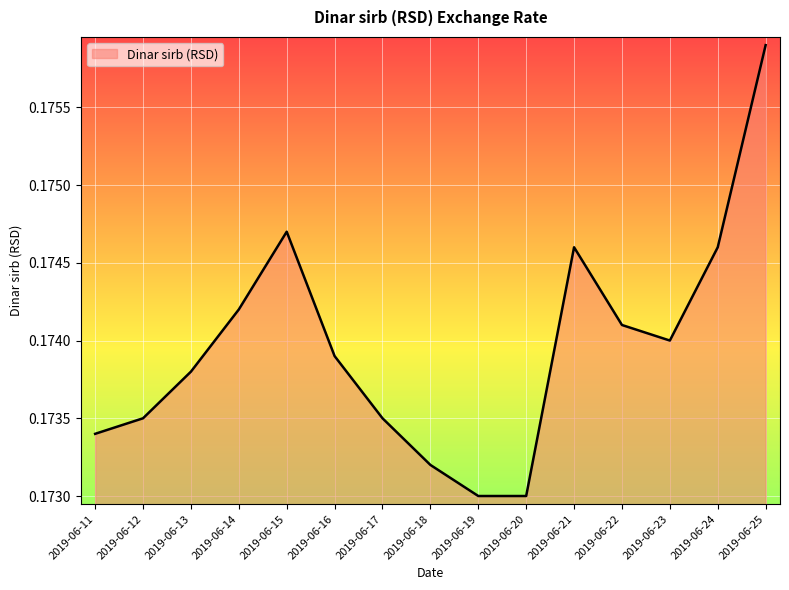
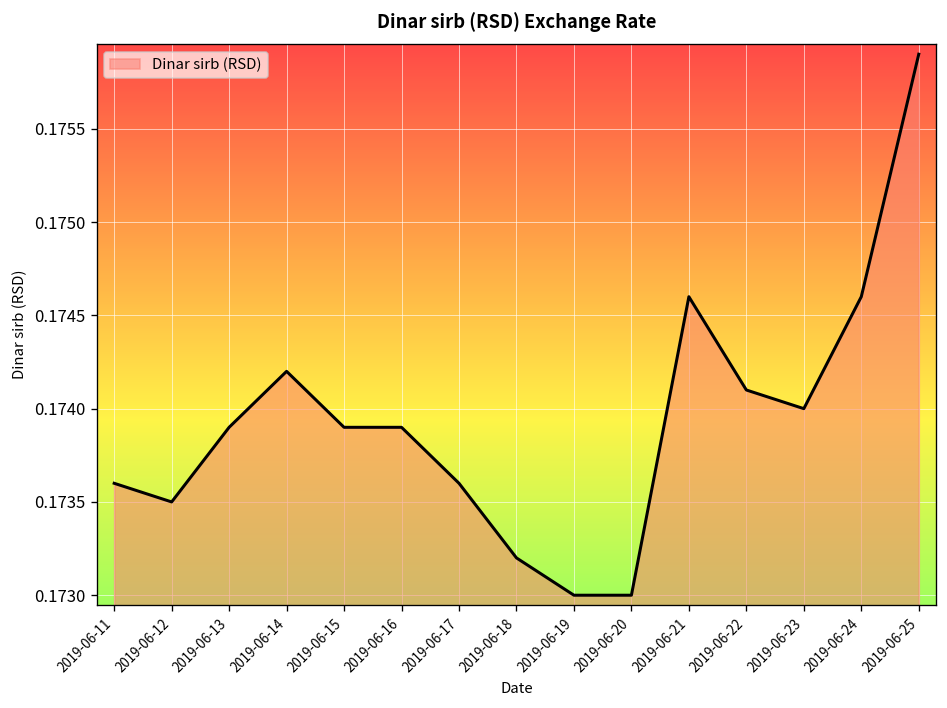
2019-06-11: 0.1734 -> 0.1736
2019-06-13: 0.1738 -> 0.1739
2019-06-15: 0.1747 -> 0.1739
2019-06-17: 0.1735 -> 0.1736
